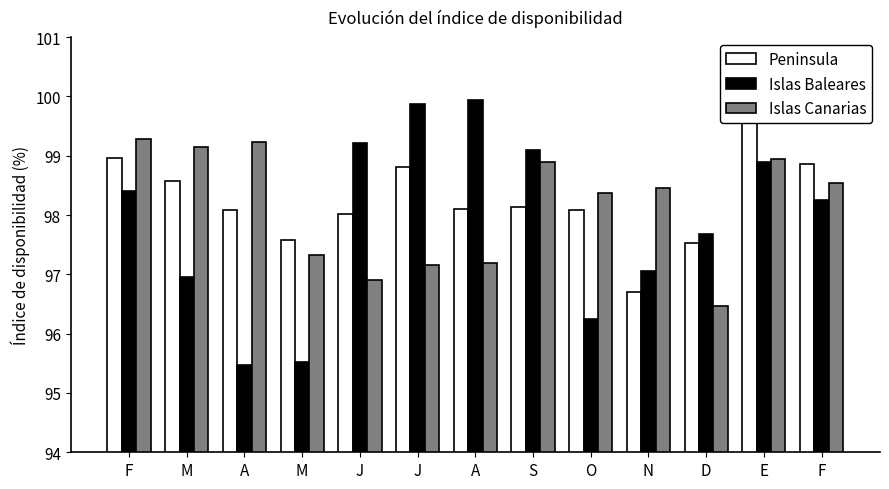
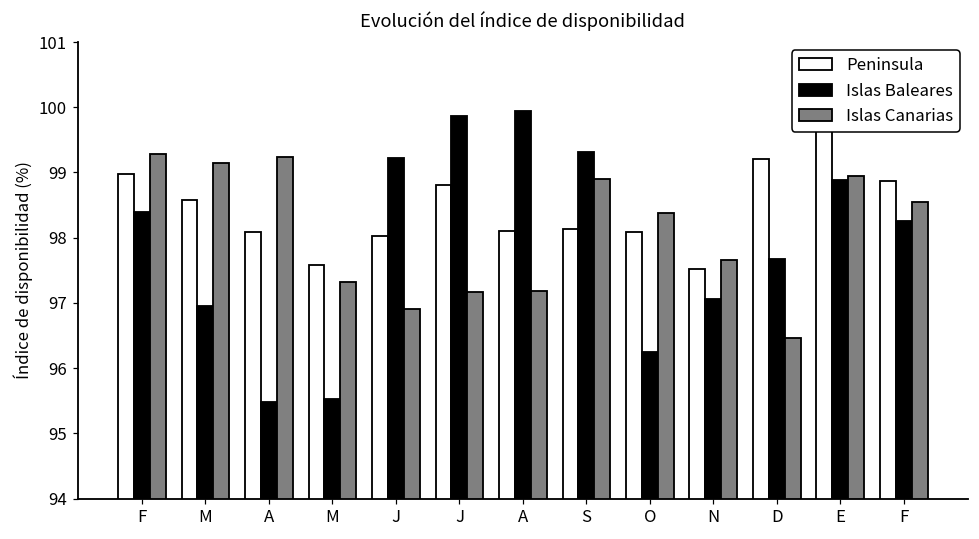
Islas Baleares, S: 99.1 -> 99.3
Peninsula, N: 96.7 -> 97.5
Islas Canarias, N: 98.5 -> 97.7
Peninsula, D: 97.5 -> 99.2
